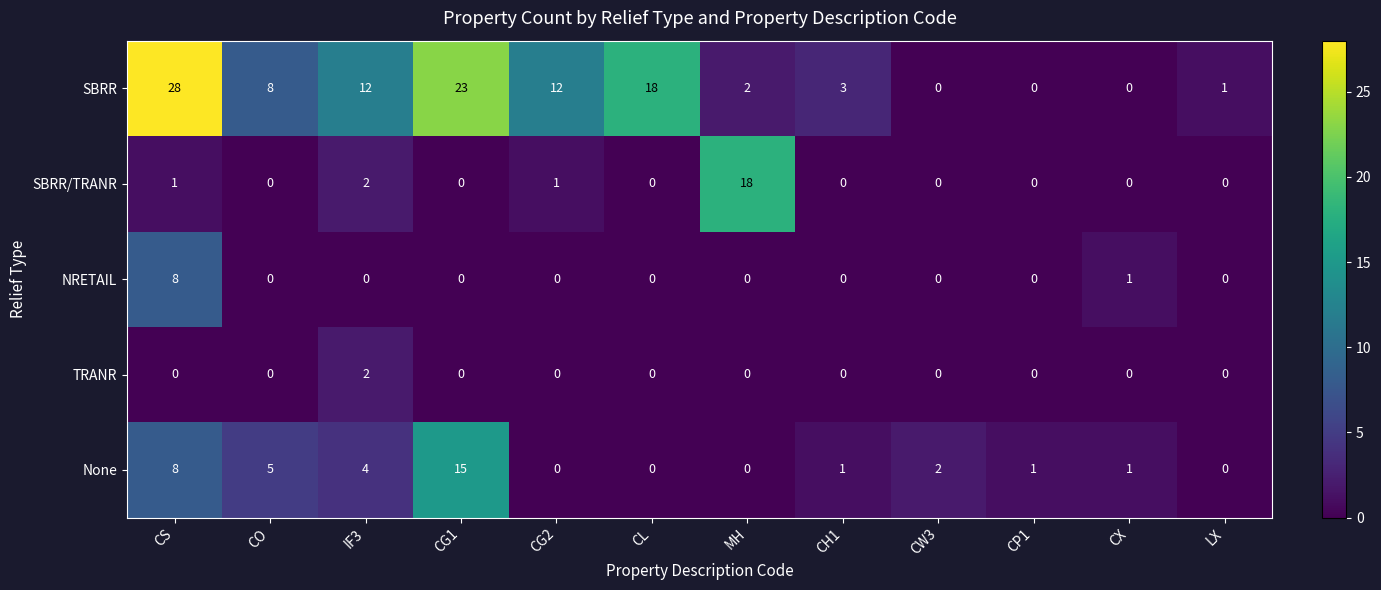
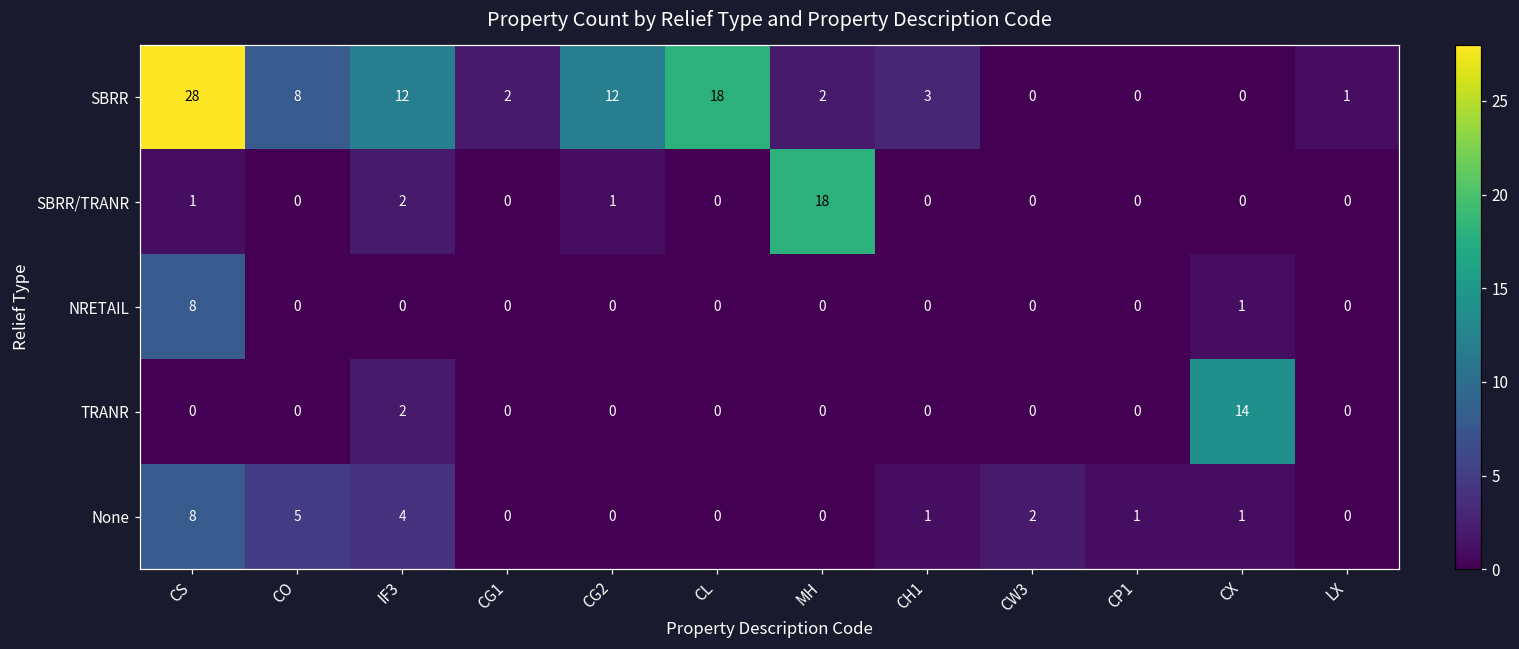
SBRR, CG1: 23 -> 2
TRANR, CX: 0 -> 14
None, CG1: 15 -> 0
